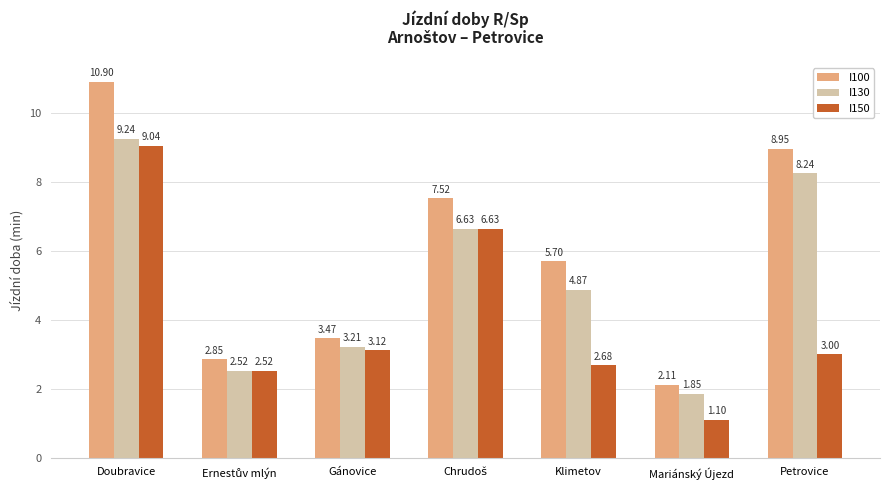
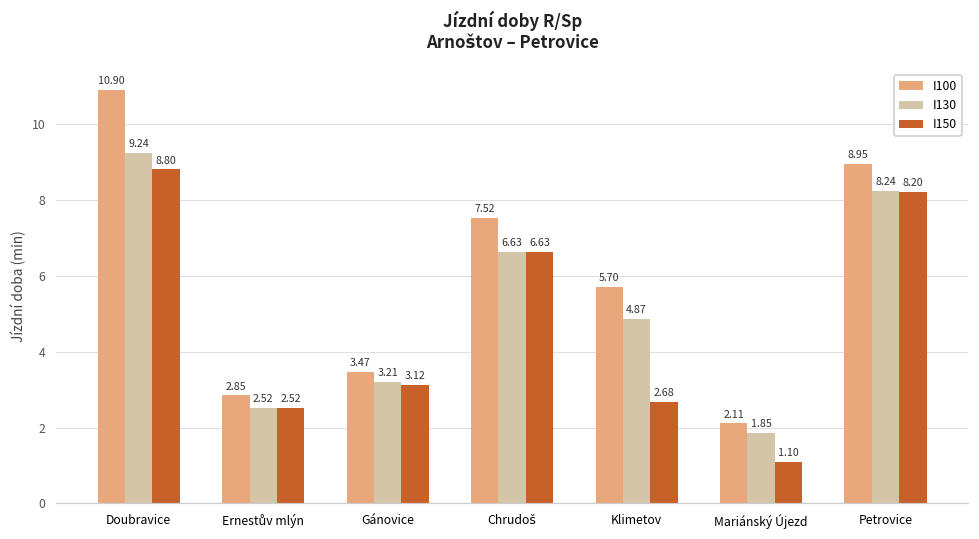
I150, Doubravice: 9.04 -> 8.80
I150, Petrovice: 3.00 -> 8.20
